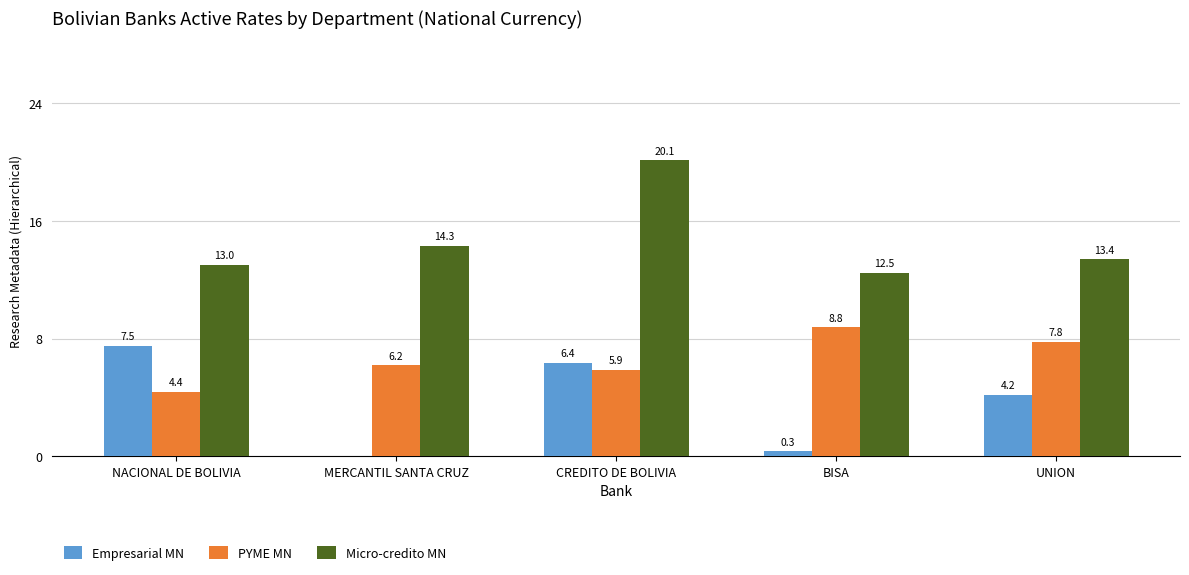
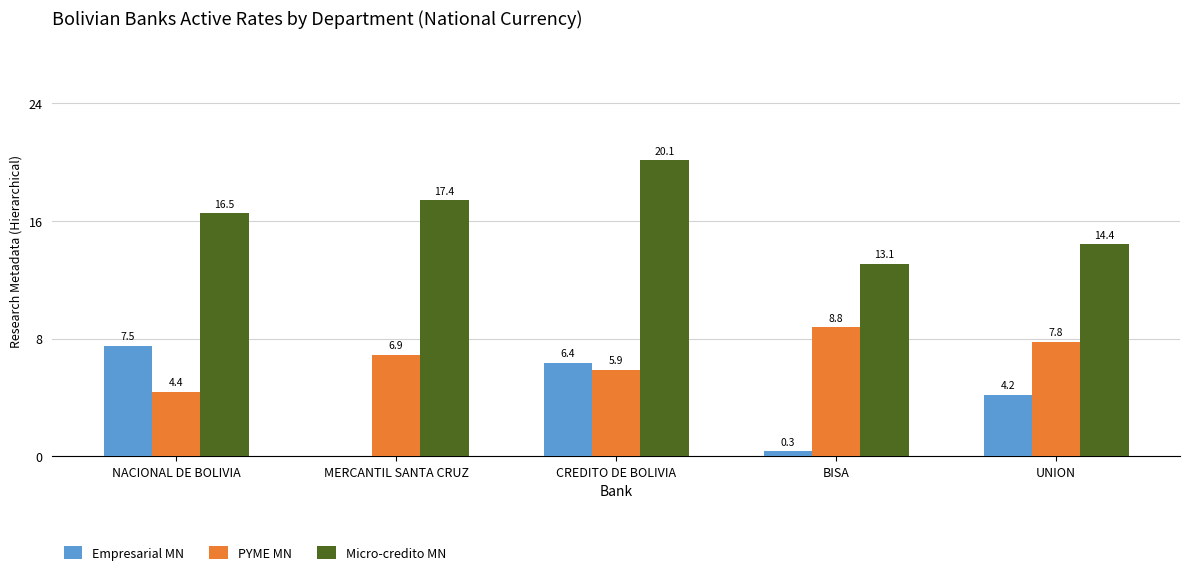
Micro-credito MN, NACIONAL DE BOLIVIA: 13.0 -> 16.5
PYME MN, MERCANTIL SANTA CRUZ: 6.2 -> 6.9
Micro-credito MN, MERCANTIL SANTA CRUZ: 14.3 -> 17.4
Micro-credito MN, BISA: 12.5 -> 13.1
Micro-credito MN, UNION: 13.4 -> 14.4
